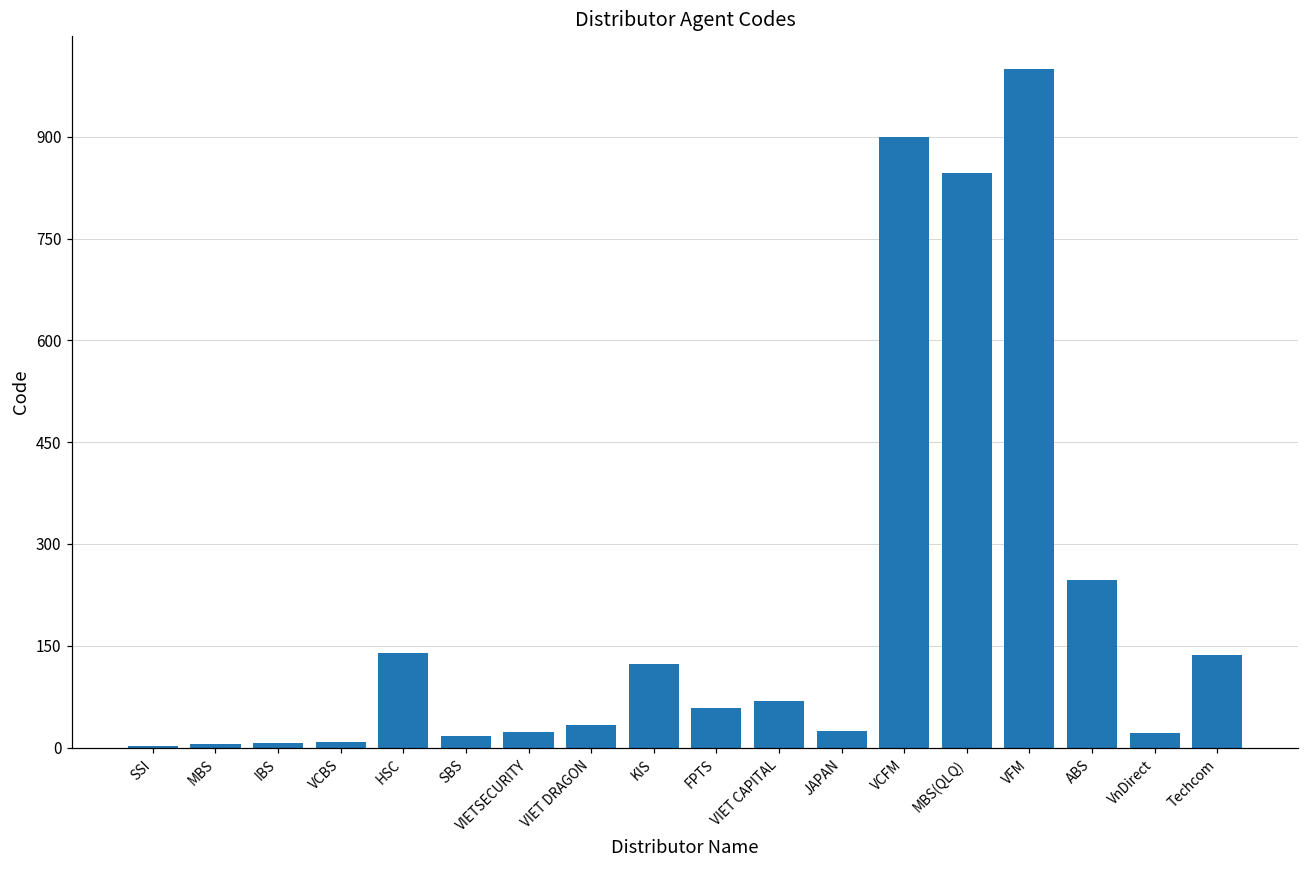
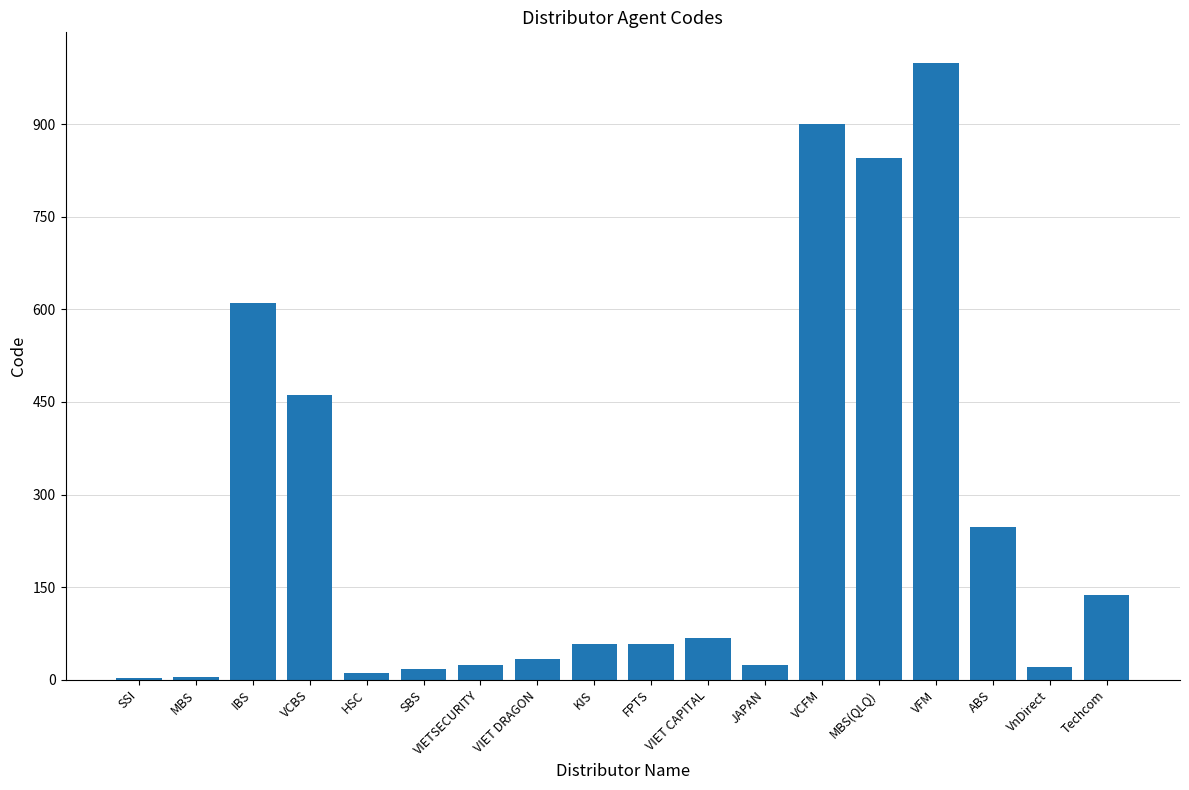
IBS: 10 -> 610
VCBS: 10 -> 460
HSC: 140 -> 10
KIS: 120 -> 60
